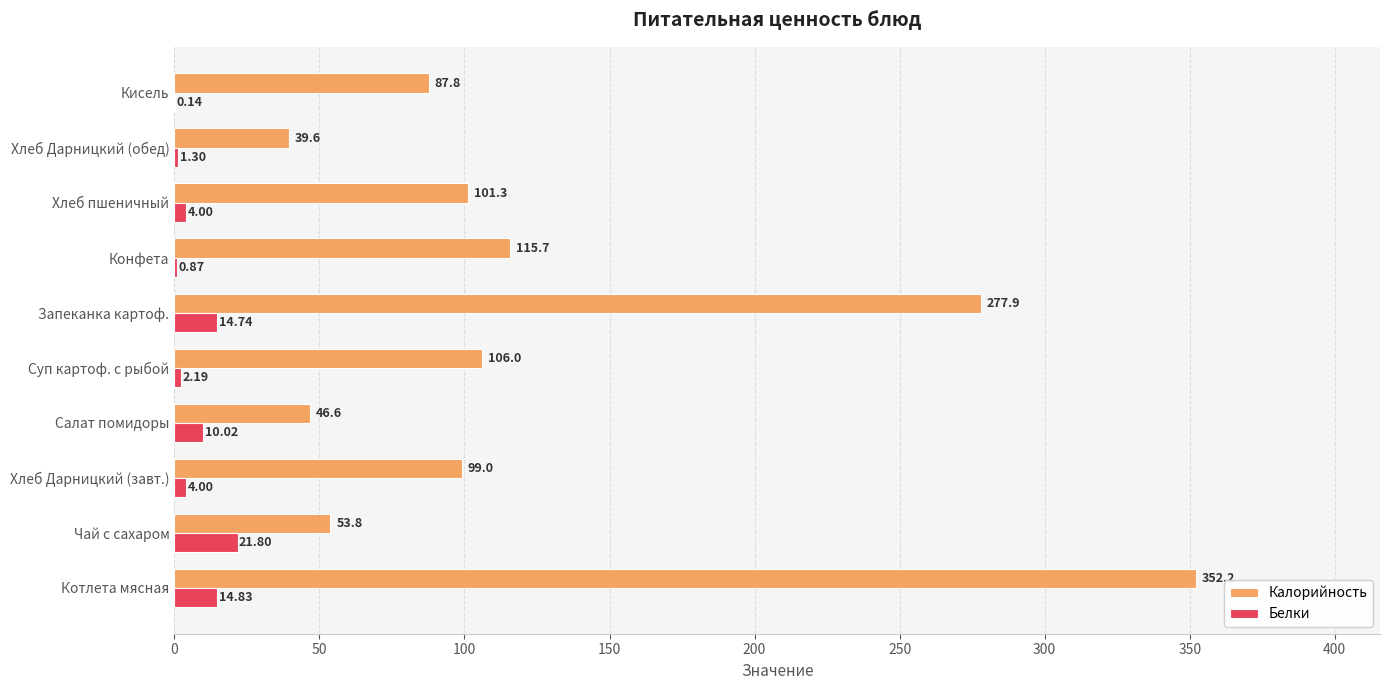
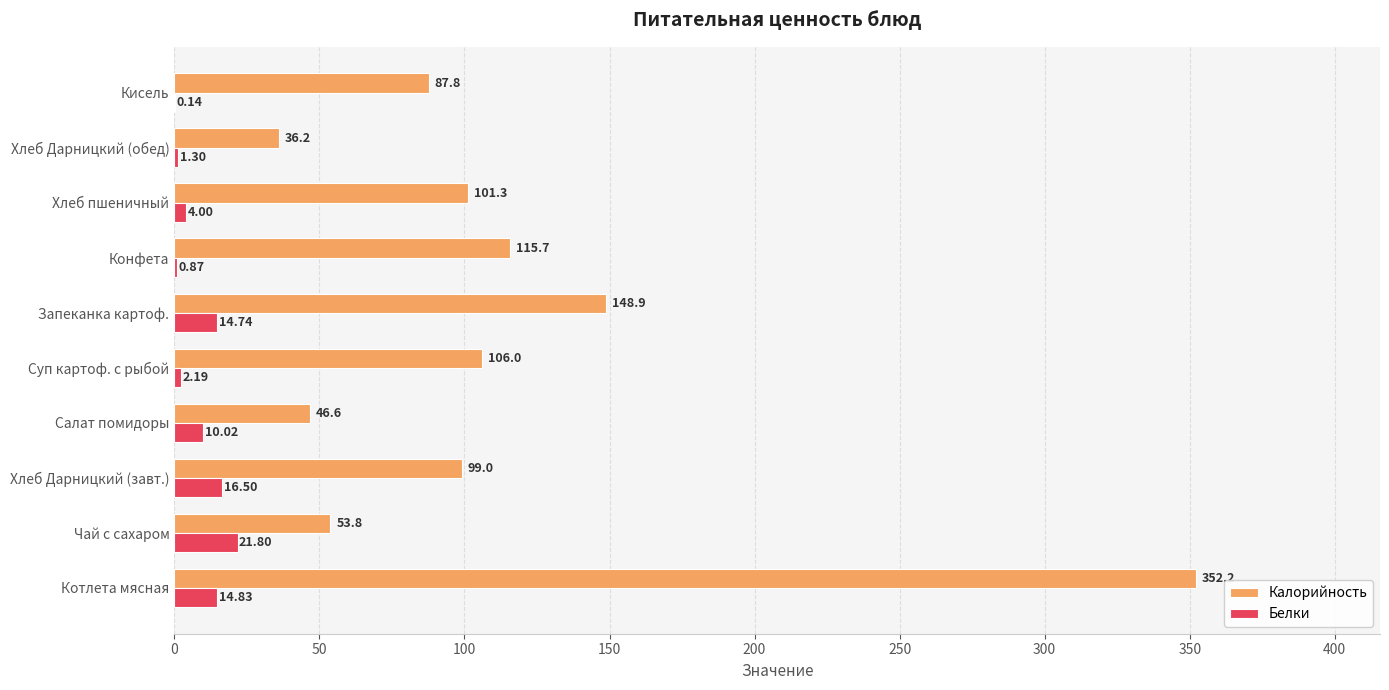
Калорийность, Хлеб Дарницкий (обед): 39.6 -> 36.2
Калорийность, Запеканка картоф.: 277.9 -> 148.9
Белки, Хлеб Дарницкий (завт.): 4.00 -> 16.50
